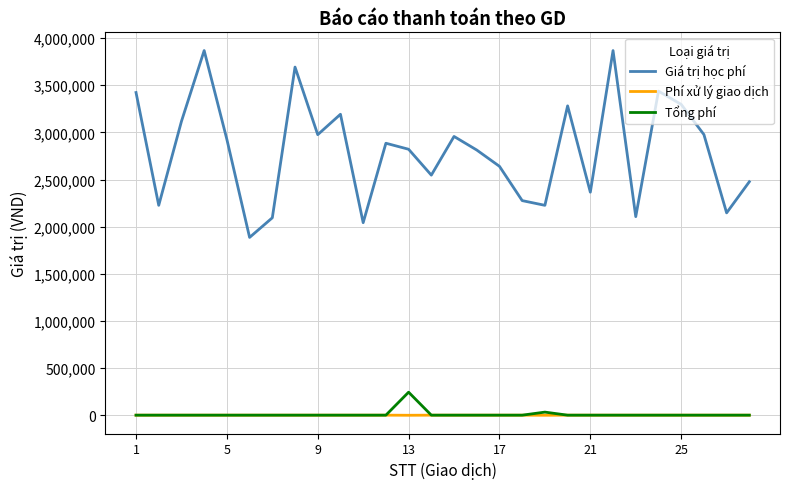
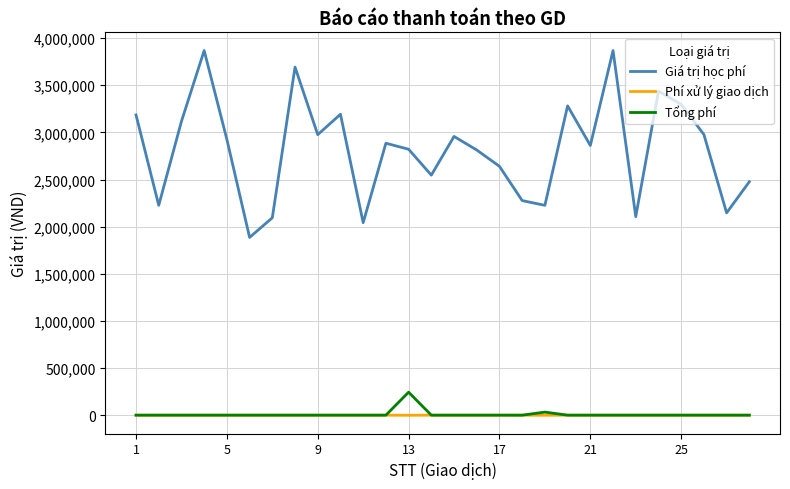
Giá trị học phí, 1: 3,400,000 -> 3,200,000
Giá trị học phí, 21: 2,400,000 -> 2,900,000
